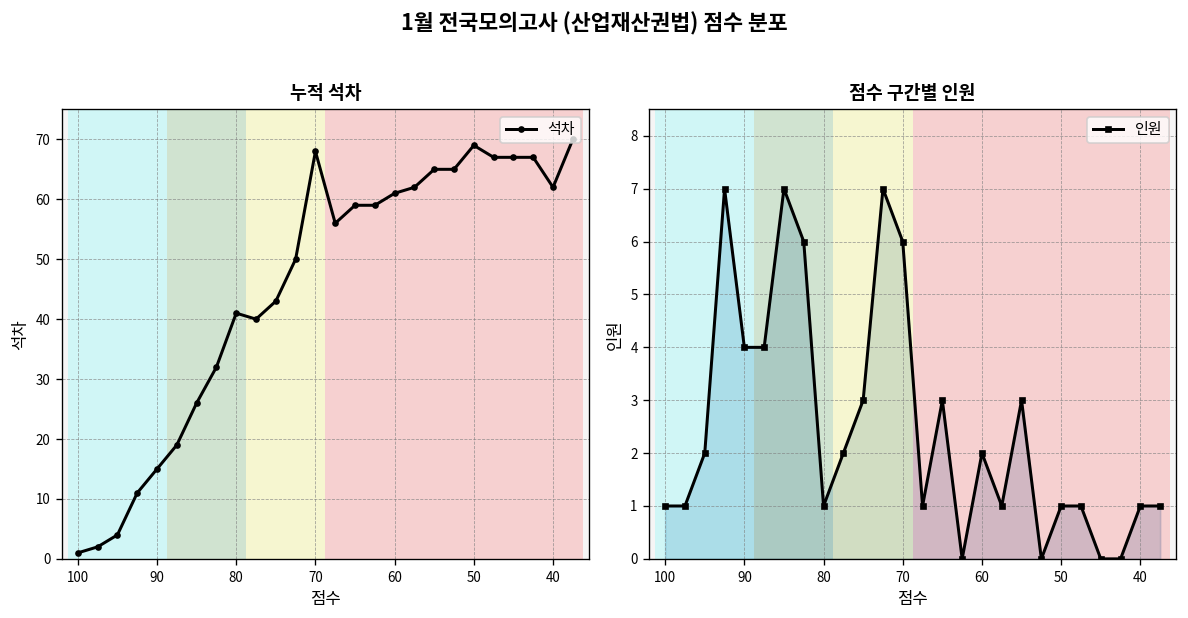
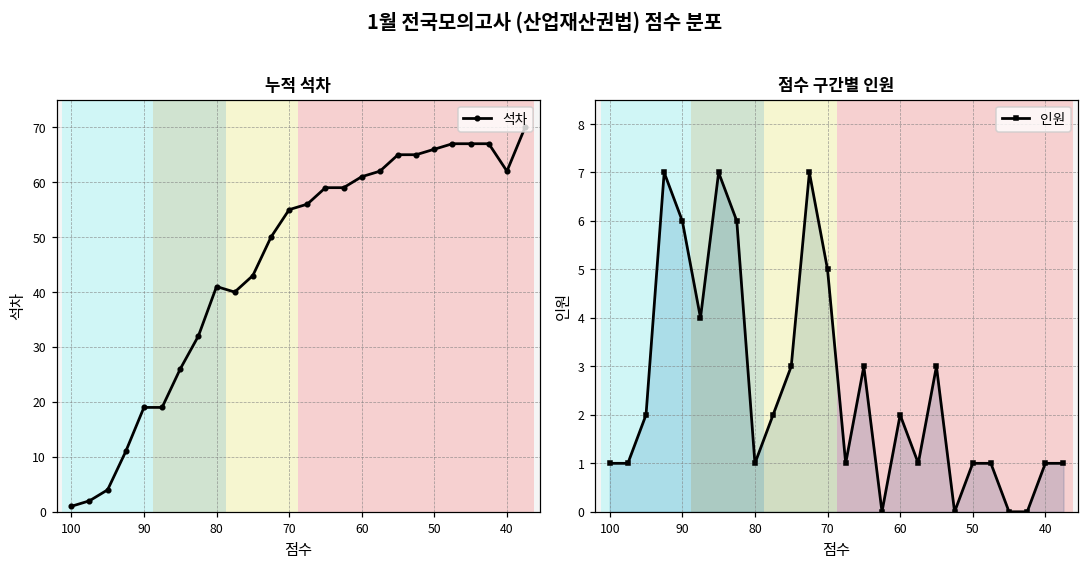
누적 석차, 90: 15 -> 19
누적 석차, 70: 68 -> 55
누적 석차, 50: 69 -> 66
점수 구간별 인원, 90: 4 -> 6
점수 구간별 인원, 70: 6 -> 5
